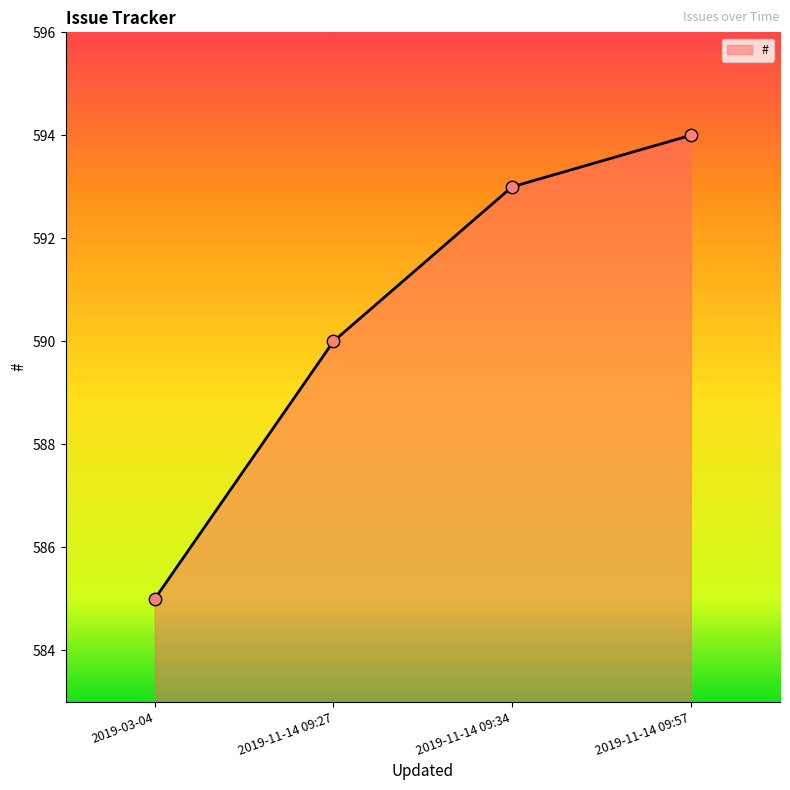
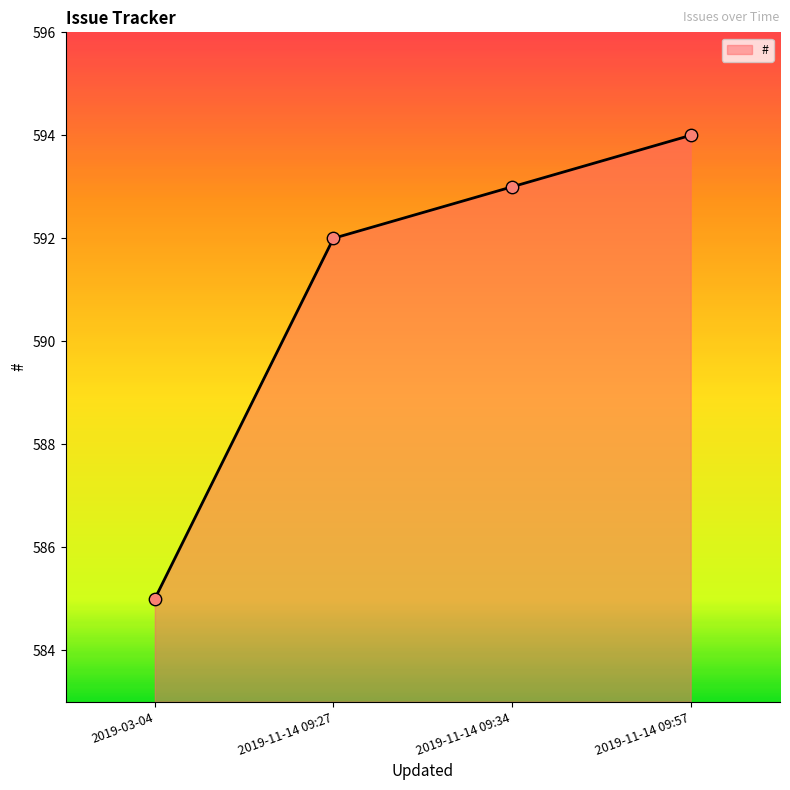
2019-11-14 09:27: 590 -> 592
